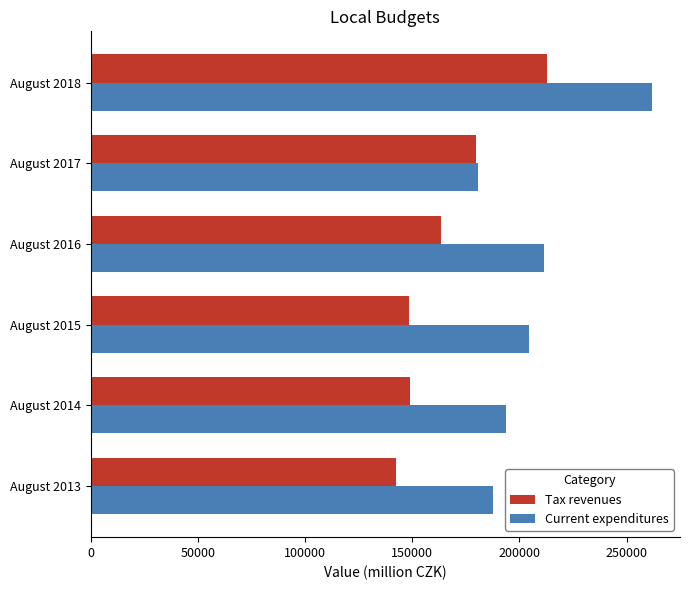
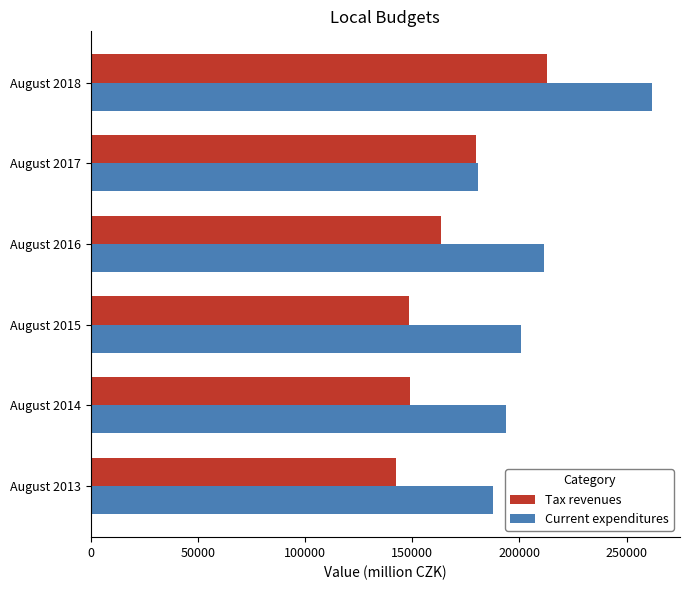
Current expenditures, August 2015: 204000 -> 201000
